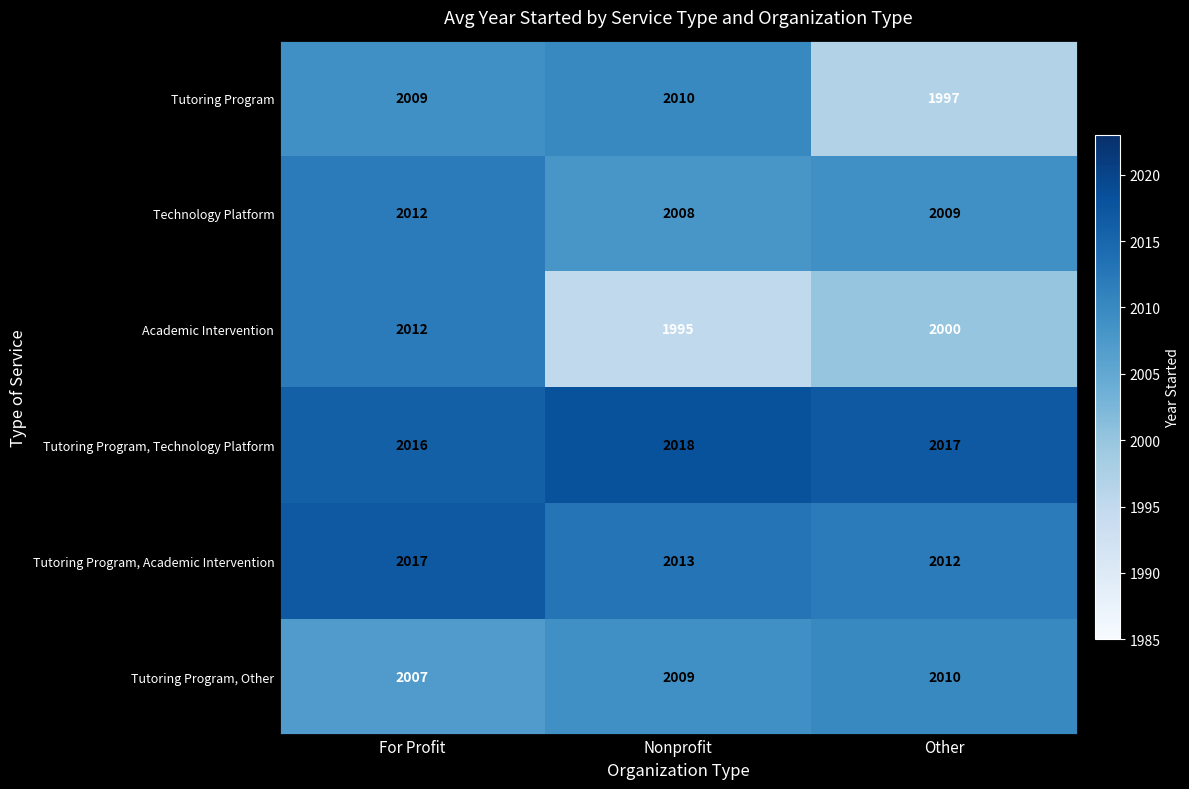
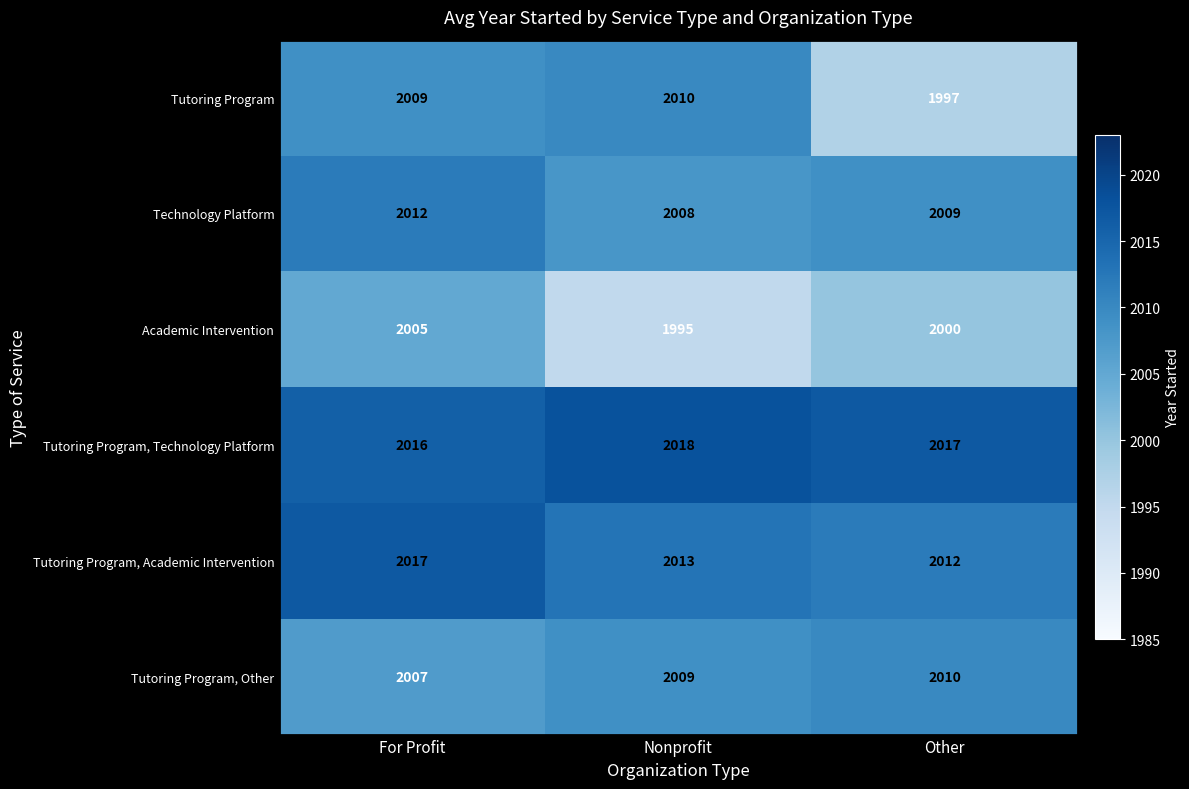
Academic Intervention, For Profit: 2012 -> 2005
